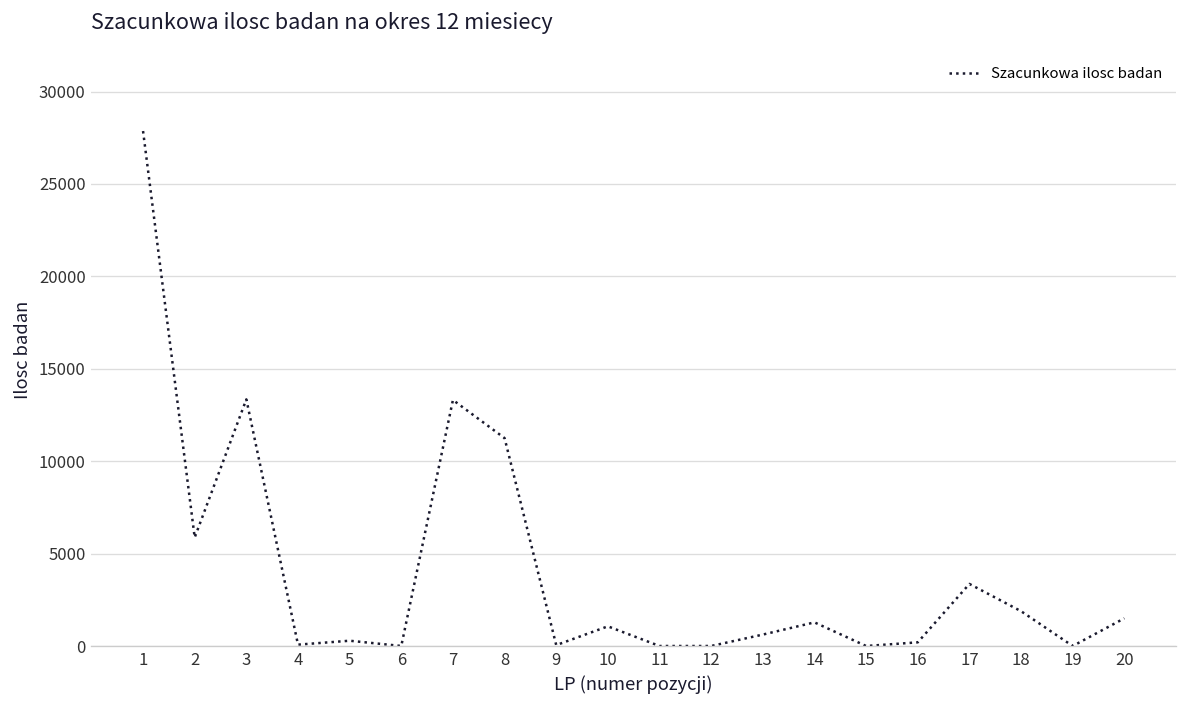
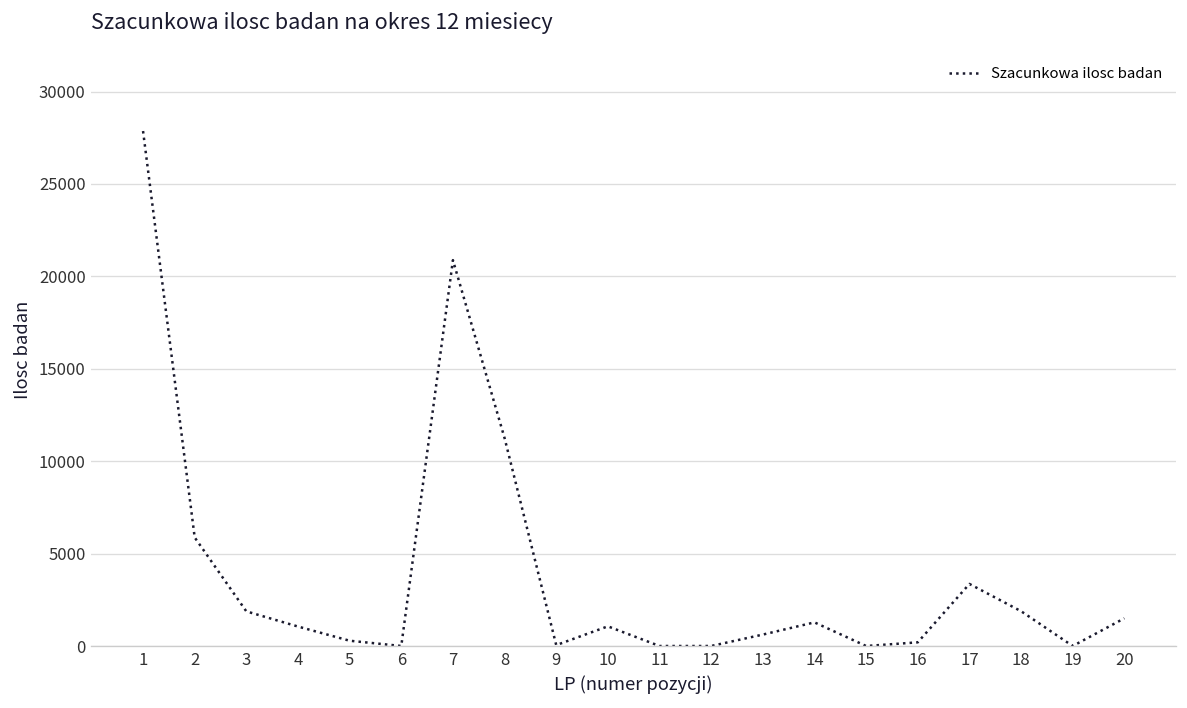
3: 13300 -> 1900
4: 100 -> 1100
7: 13300 -> 20900
